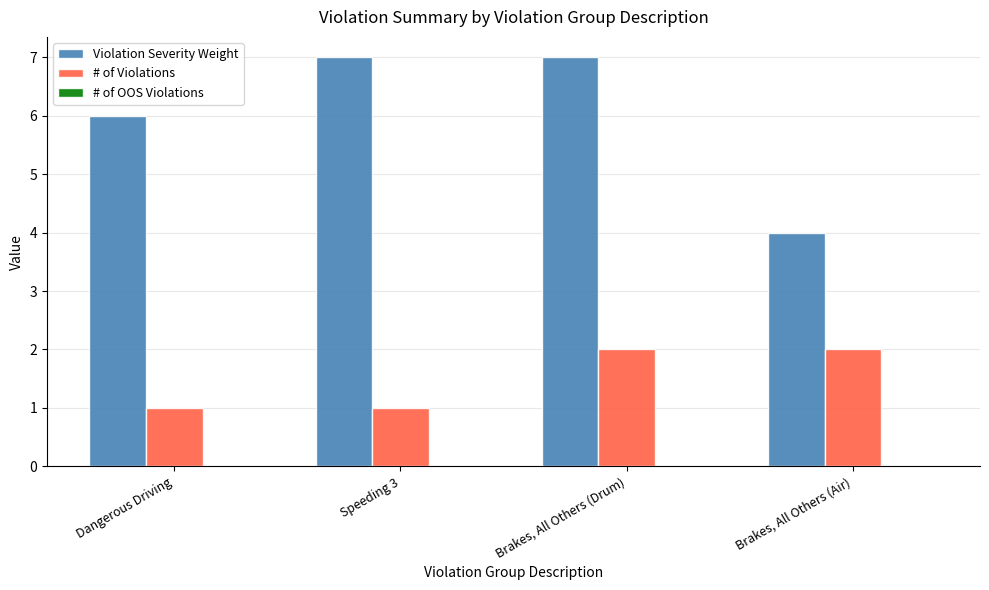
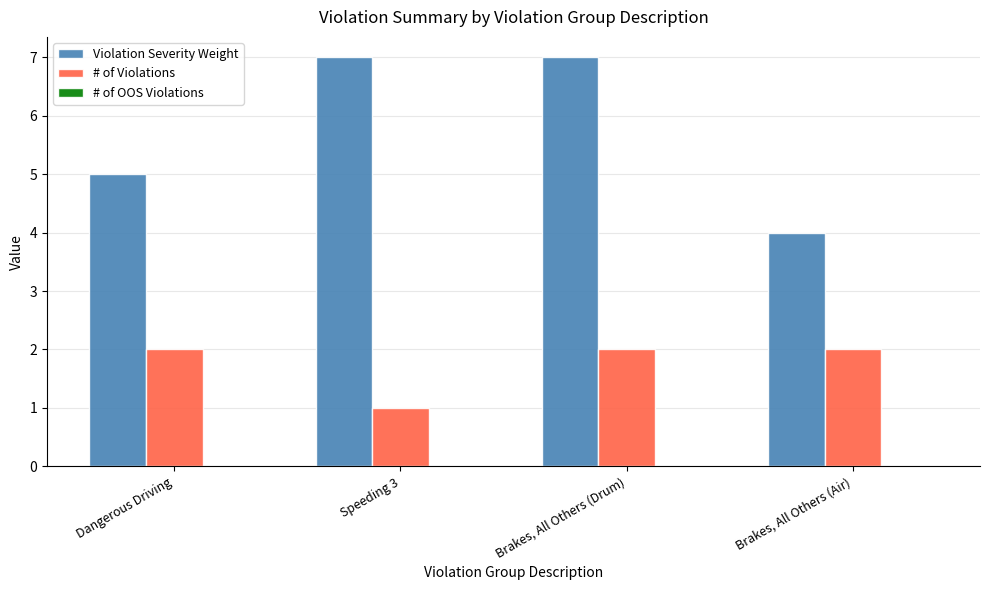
Violation Severity Weight, Dangerous Driving: 6 -> 5
# of Violations, Dangerous Driving: 1 -> 2
